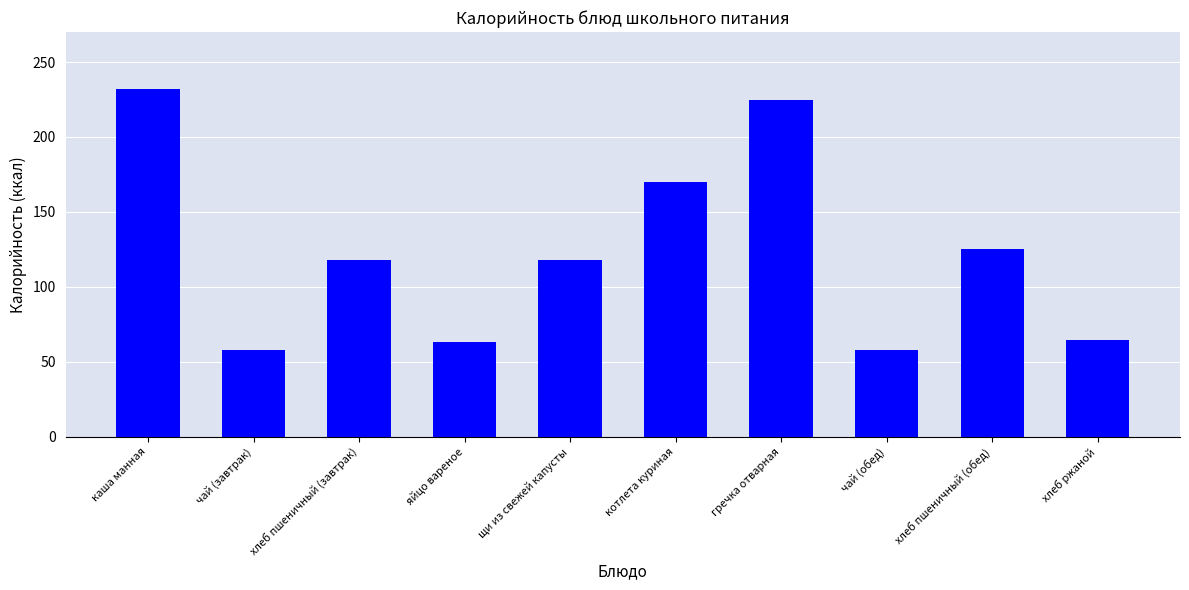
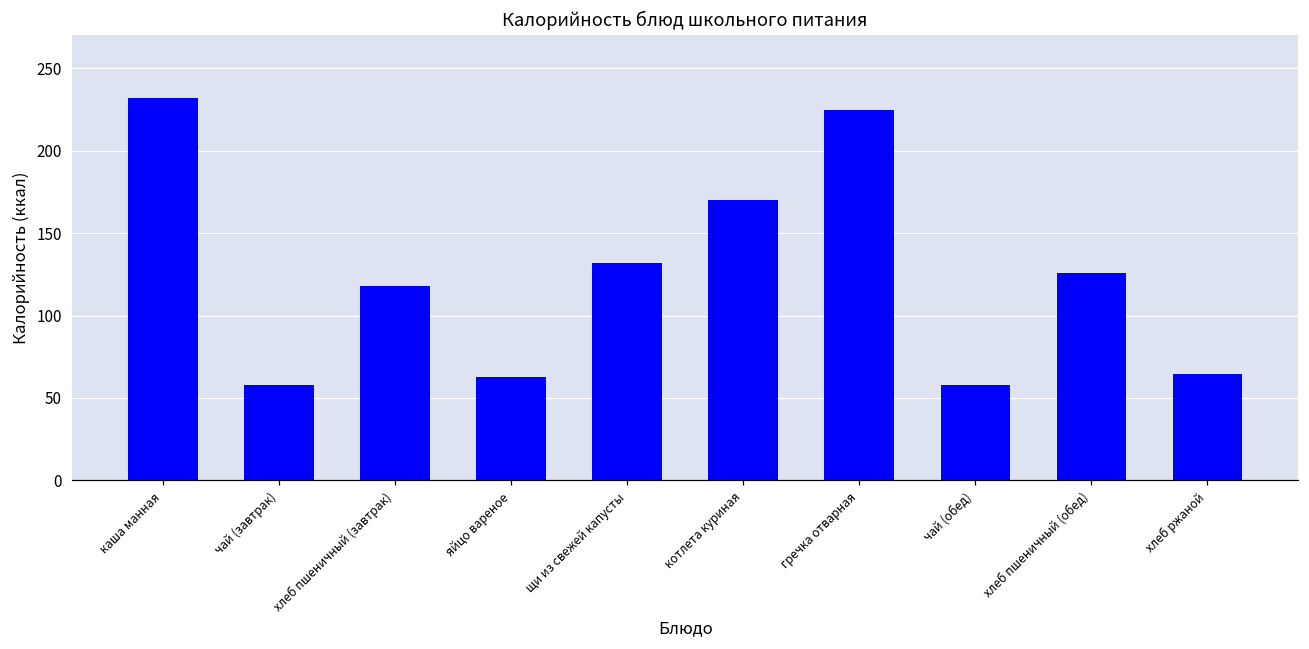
щи из свежей капусты: 118 -> 132
